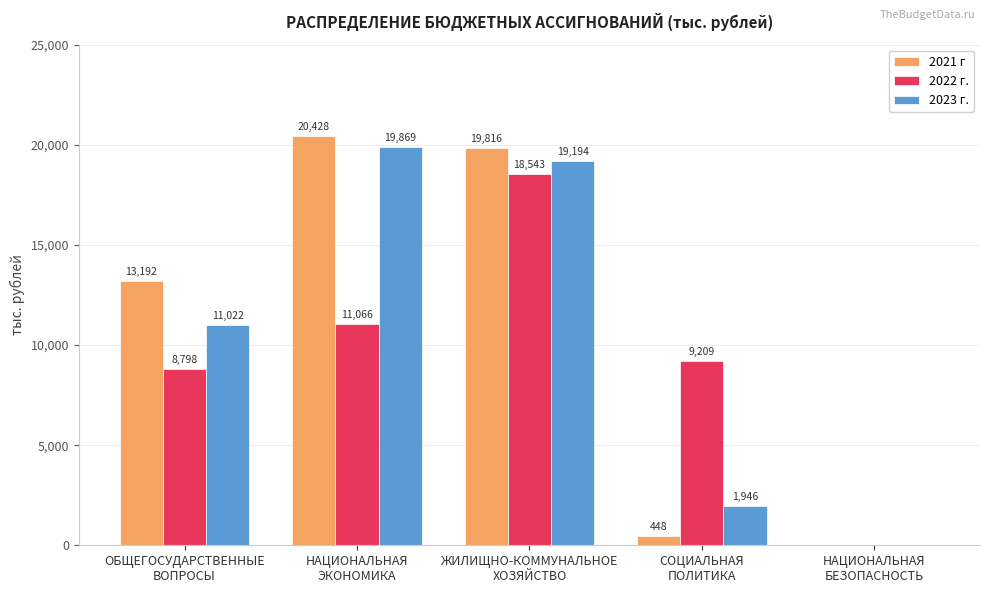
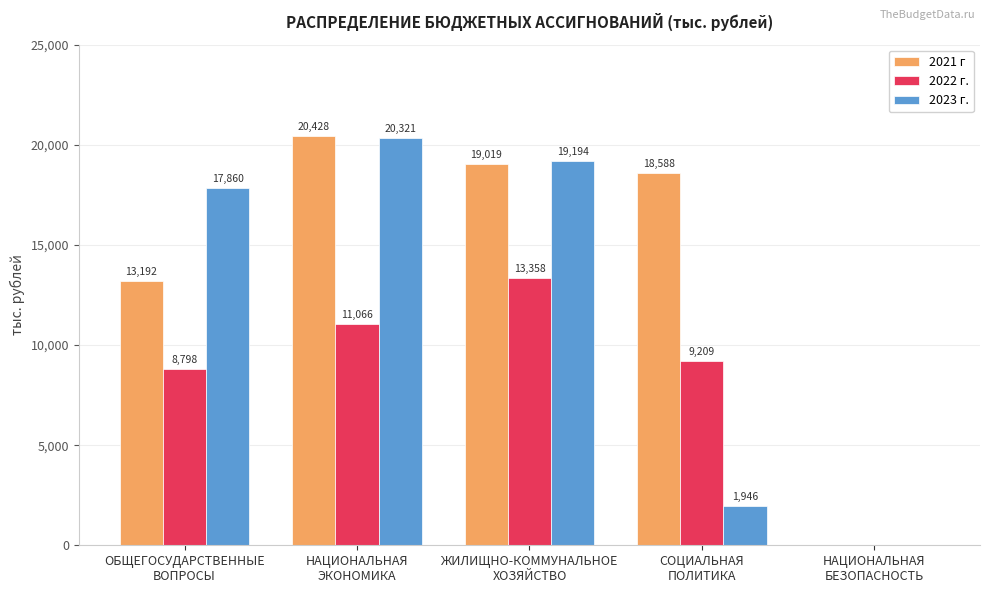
2023 г., ОБЩЕГОСУДАРСТВЕННЫЕ ВОПРОСЫ: 11,022 -> 17,860
2023 г., НАЦИОНАЛЬНАЯ ЭКОНОМИКА: 19,869 -> 20,321
2021 г, ЖИЛИЩНО-КОММУНАЛЬНОЕ ХОЗЯЙСТВО: 19,816 -> 19,019
2022 г., ЖИЛИЩНО-КОММУНАЛЬНОЕ ХОЗЯЙСТВО: 18,543 -> 13,358
2021 г, СОЦИАЛЬНАЯ ПОЛИТИКА: 448 -> 18,588
